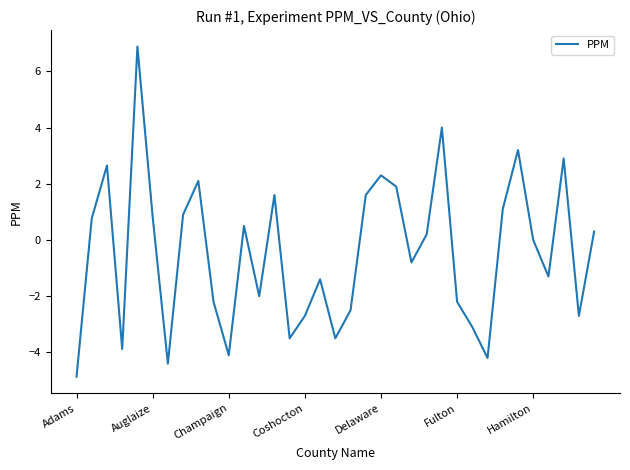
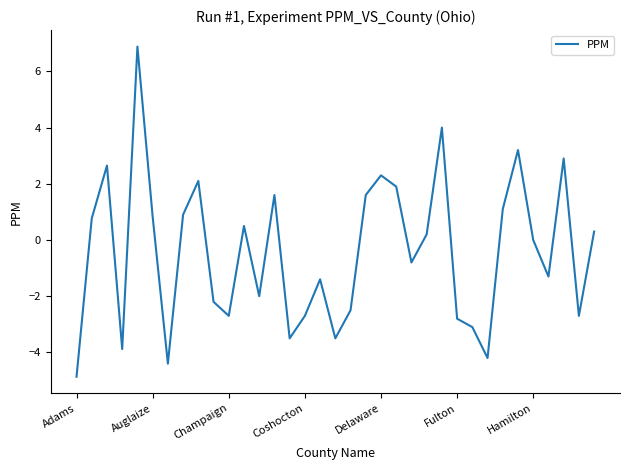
Champaign: -4.1 -> -2.7
Fulton: -2.2 -> -2.8
